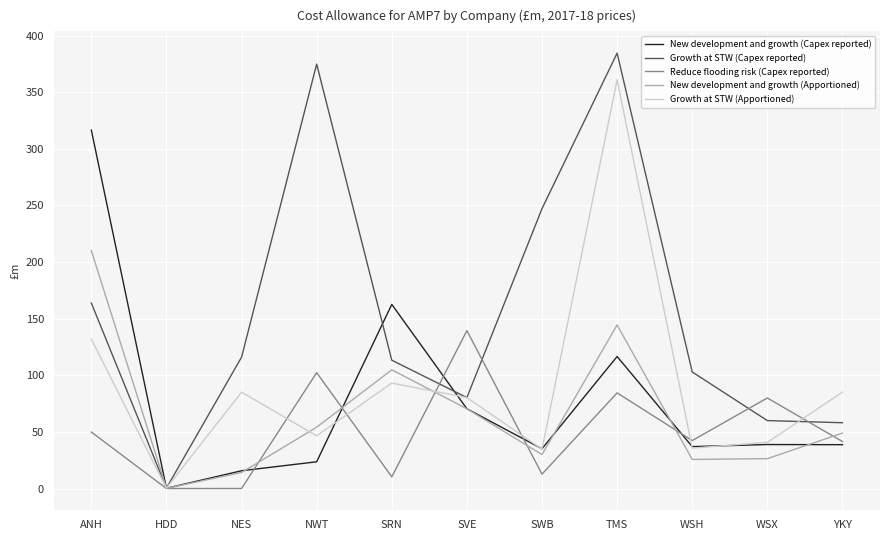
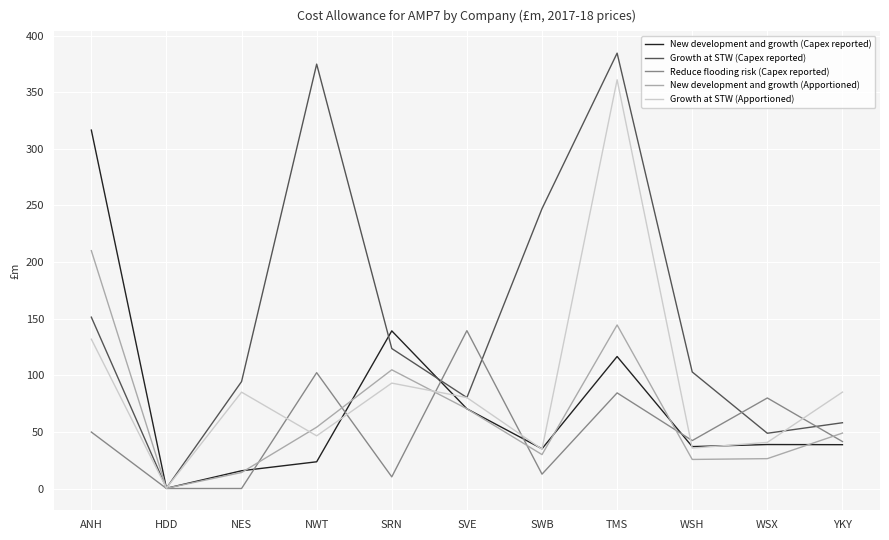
Growth at STW (Capex reported), ANH: 164 -> 151
Growth at STW (Capex reported), NES: 116 -> 94
New development and growth (Capex reported), SRN: 163 -> 139
Growth at STW (Capex reported), SRN: 113 -> 124
Growth at STW (Capex reported), WSX: 60 -> 49
